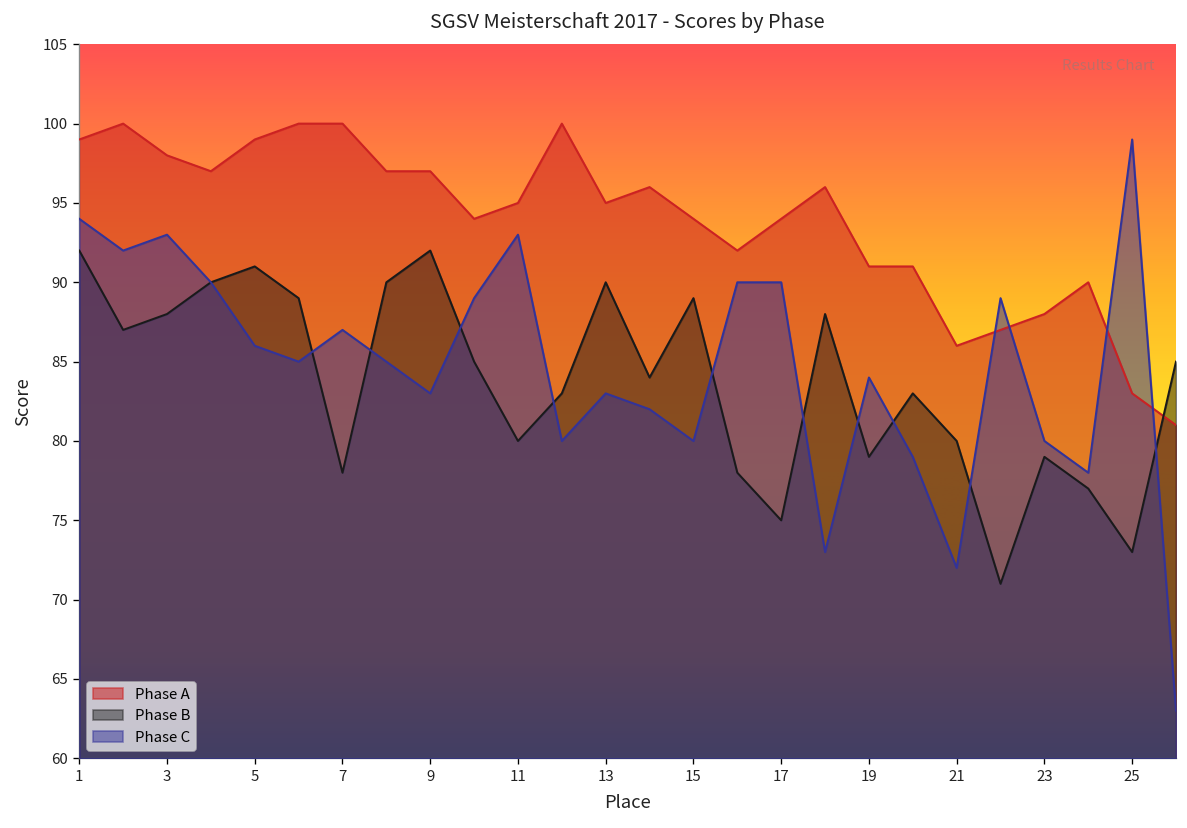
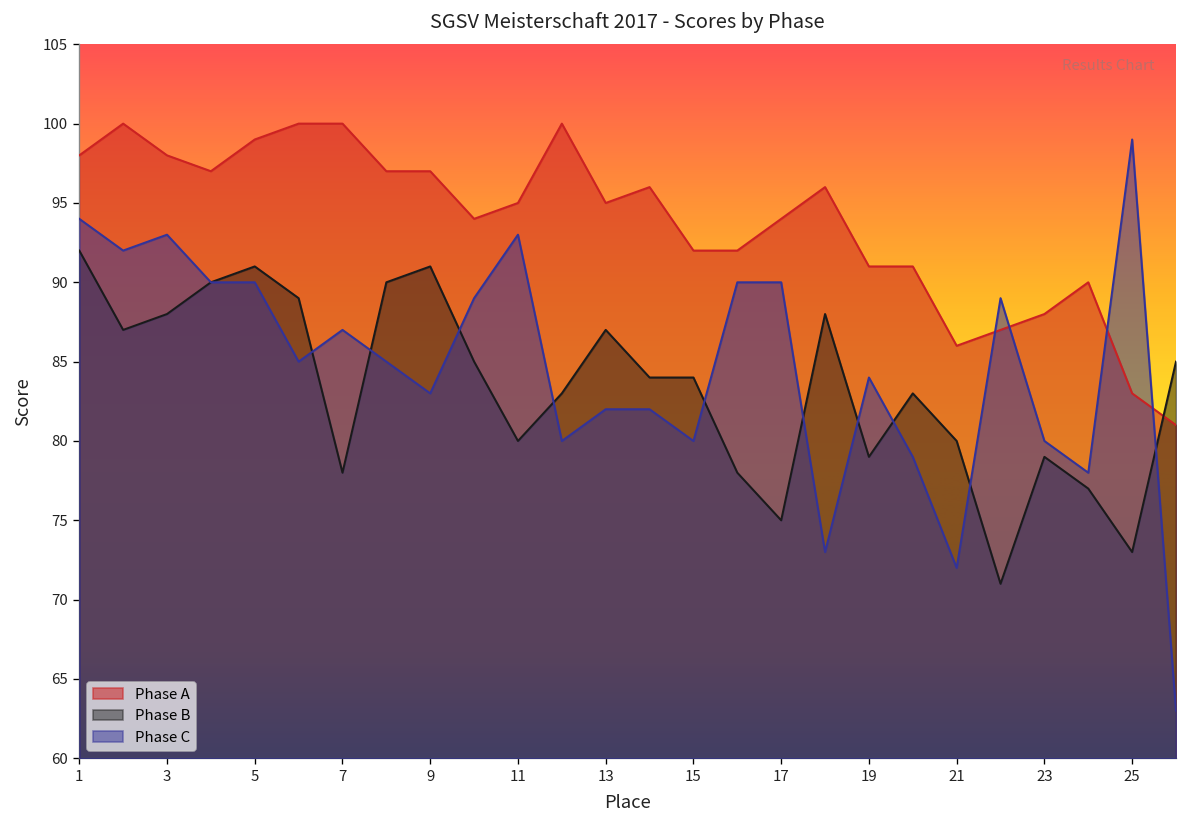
Phase A, 1: 99 -> 98
Phase C, 5: 86 -> 90
Phase B, 9: 92 -> 91
Phase B, 13: 90 -> 87
Phase C, 13: 83 -> 82
Phase A, 15: 94 -> 92
Phase B, 15: 89 -> 84
